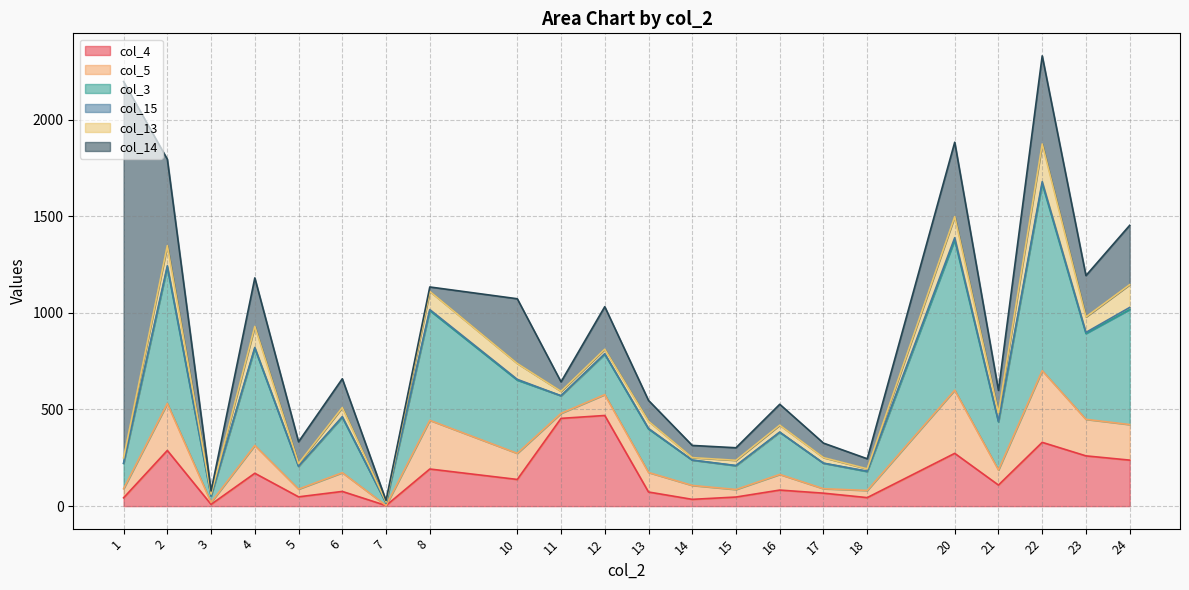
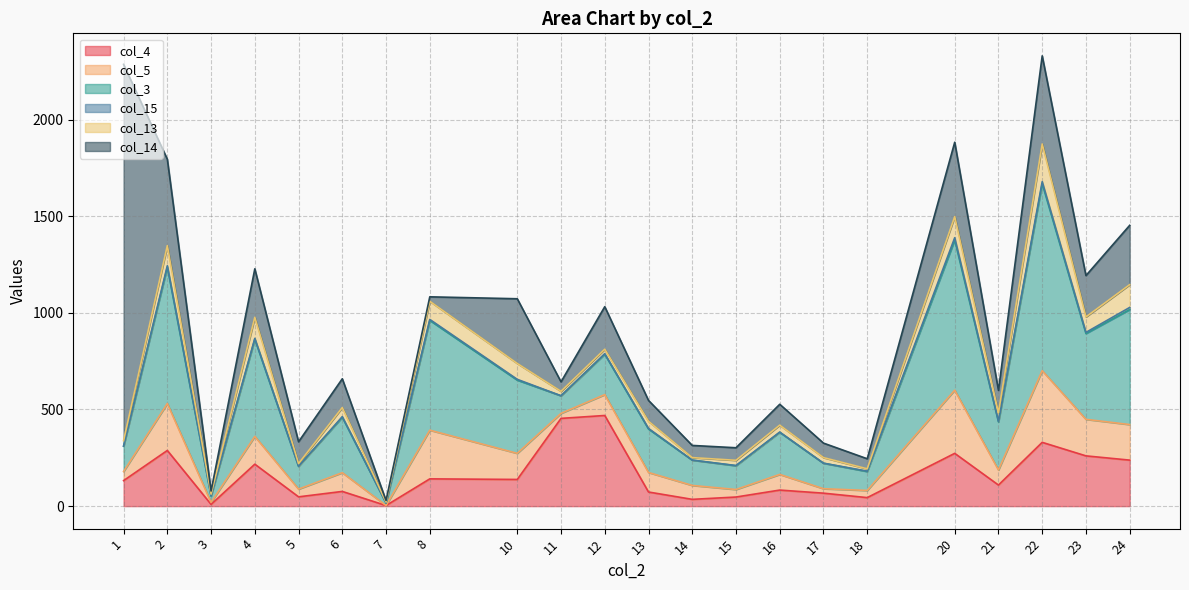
col_4, 1: 40 -> 130
col_4, 4: 170 -> 220
col_4, 8: 190 -> 140
